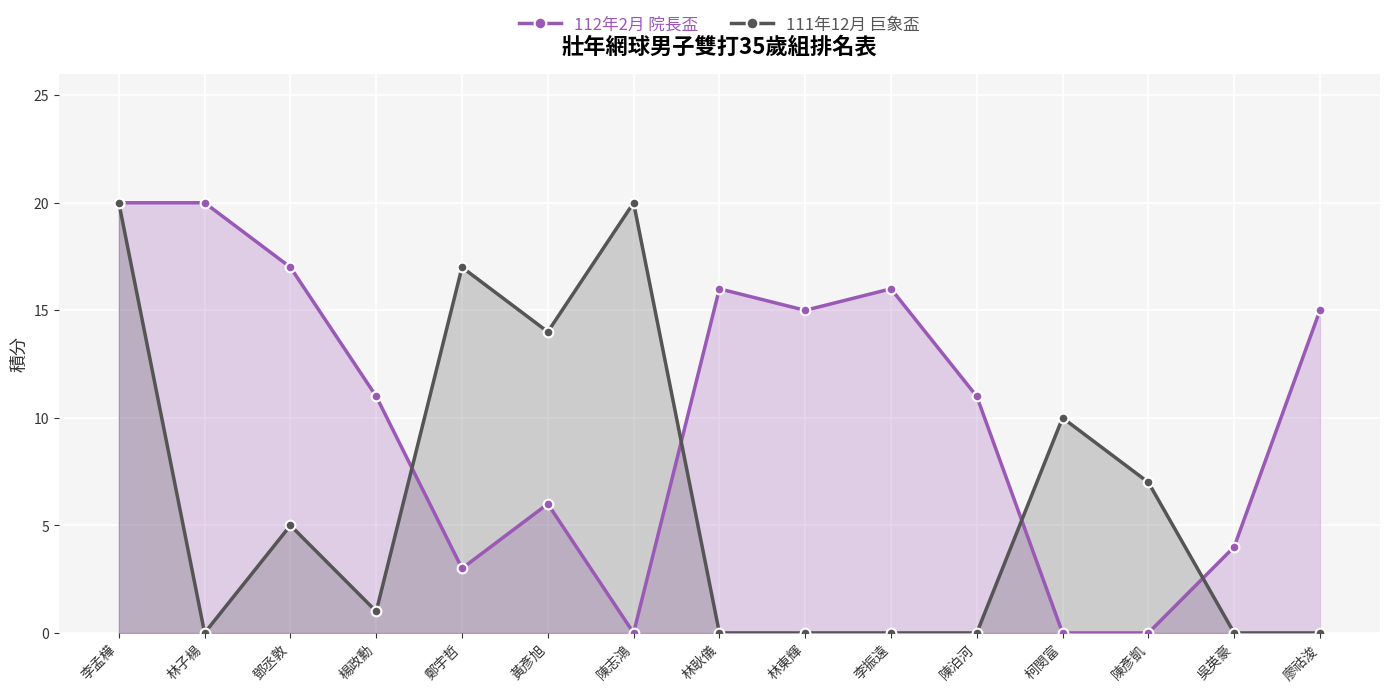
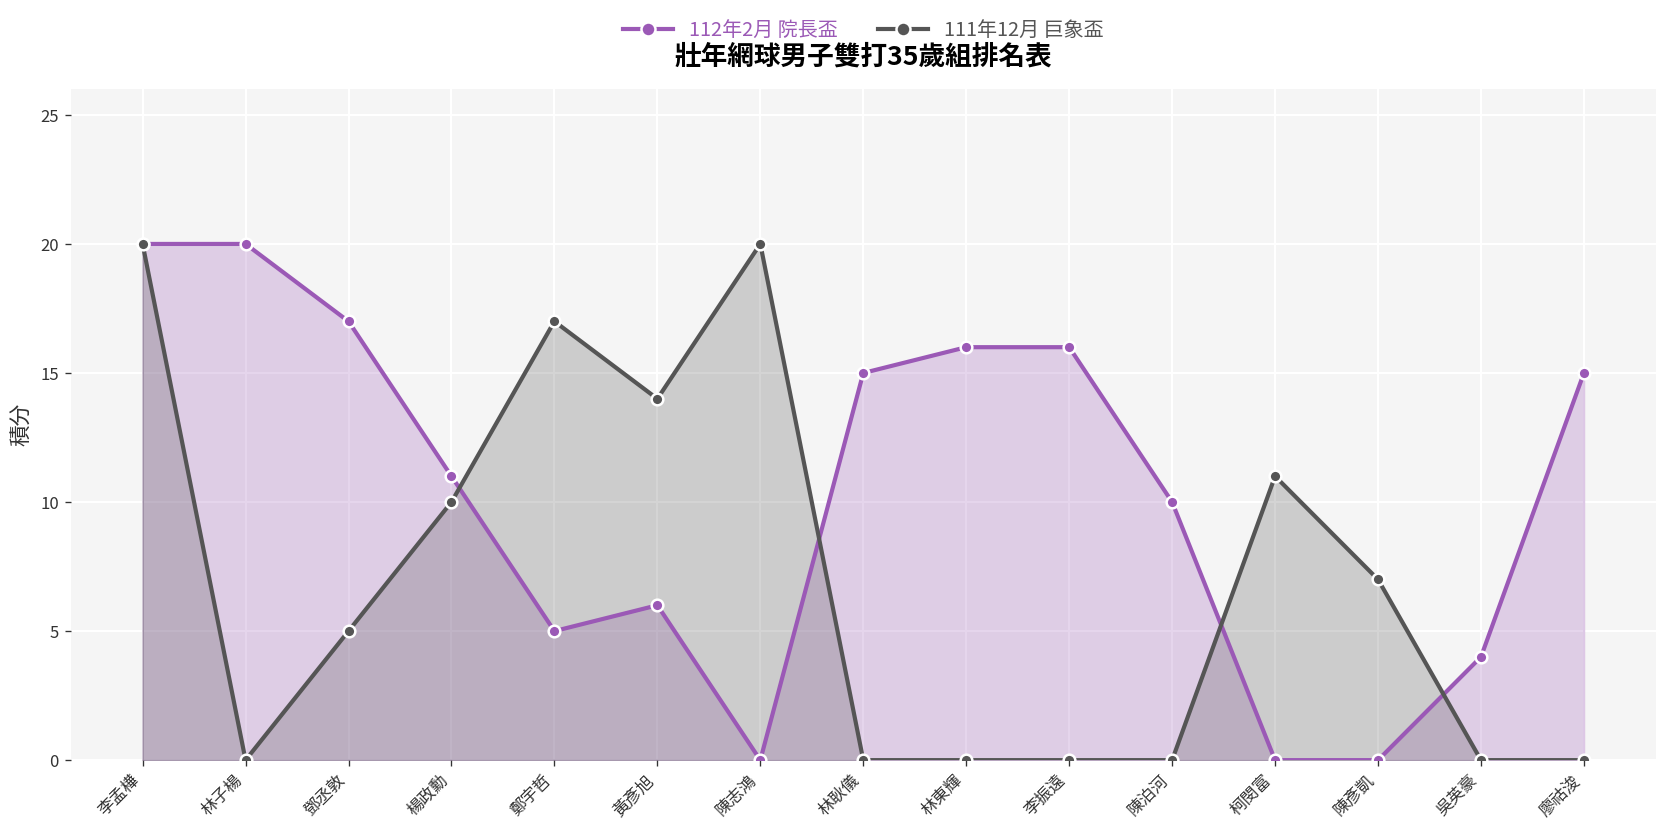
111年12月 巨象盃, 楊政勳: 1 -> 10
112年2月 院長盃, 鄭宇哲: 3 -> 5
112年2月 院長盃, 林耿儀: 16 -> 15
112年2月 院長盃, 林東輝: 15 -> 16
112年2月 院長盃, 陳泊河: 11 -> 10
111年12月 巨象盃, 柯閔富: 10 -> 11
